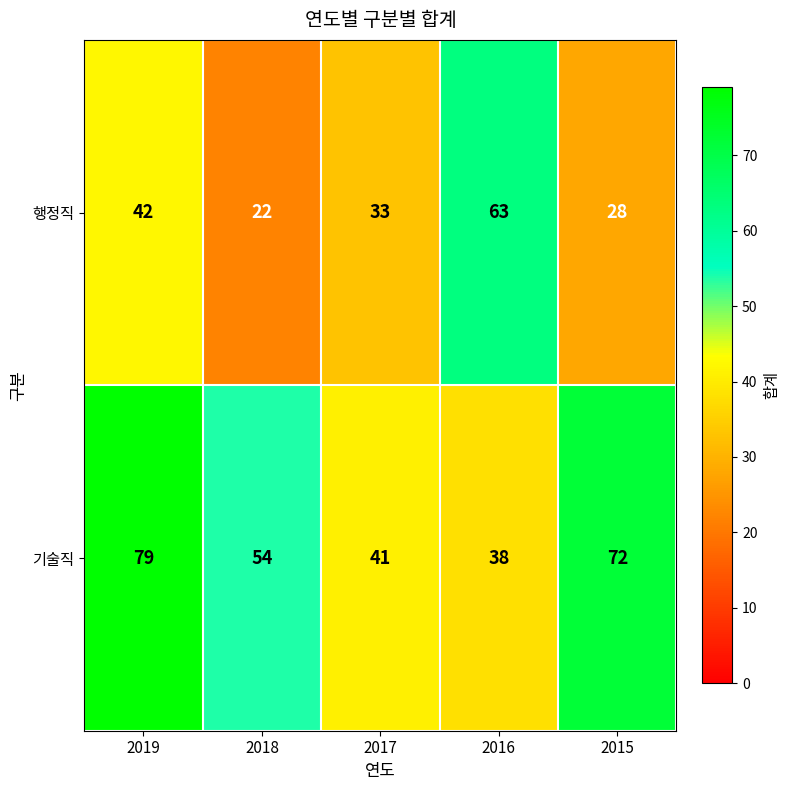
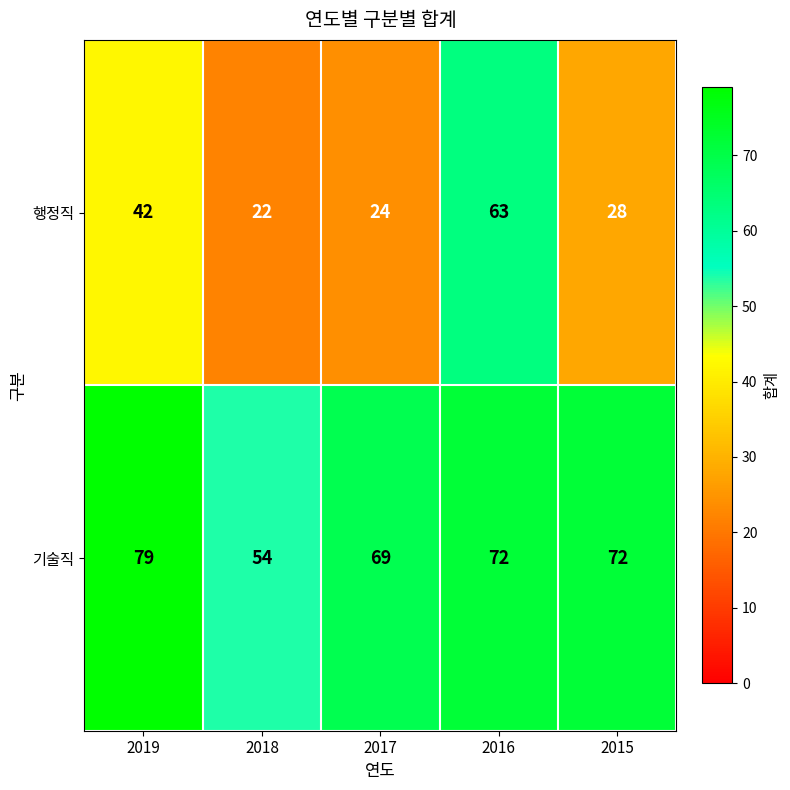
행정직, 2017: 33 -> 24
기술직, 2017: 41 -> 69
기술직, 2016: 38 -> 72
